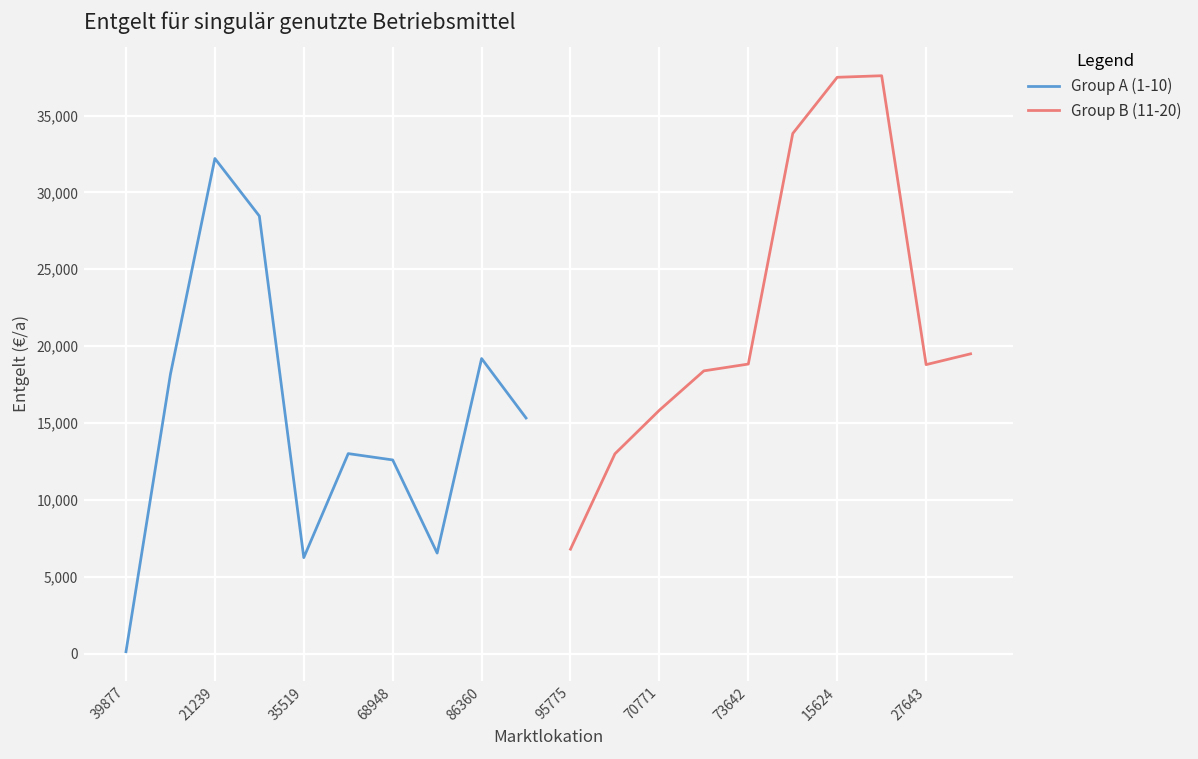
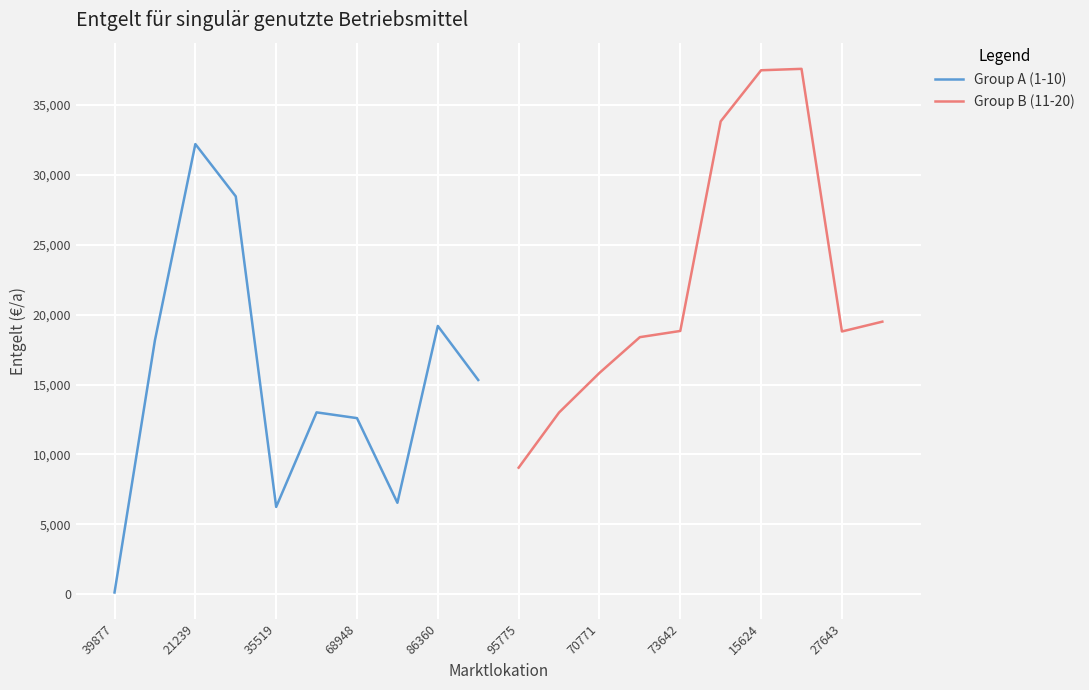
Group B (11-20), 95775: 6,800 -> 9,000
